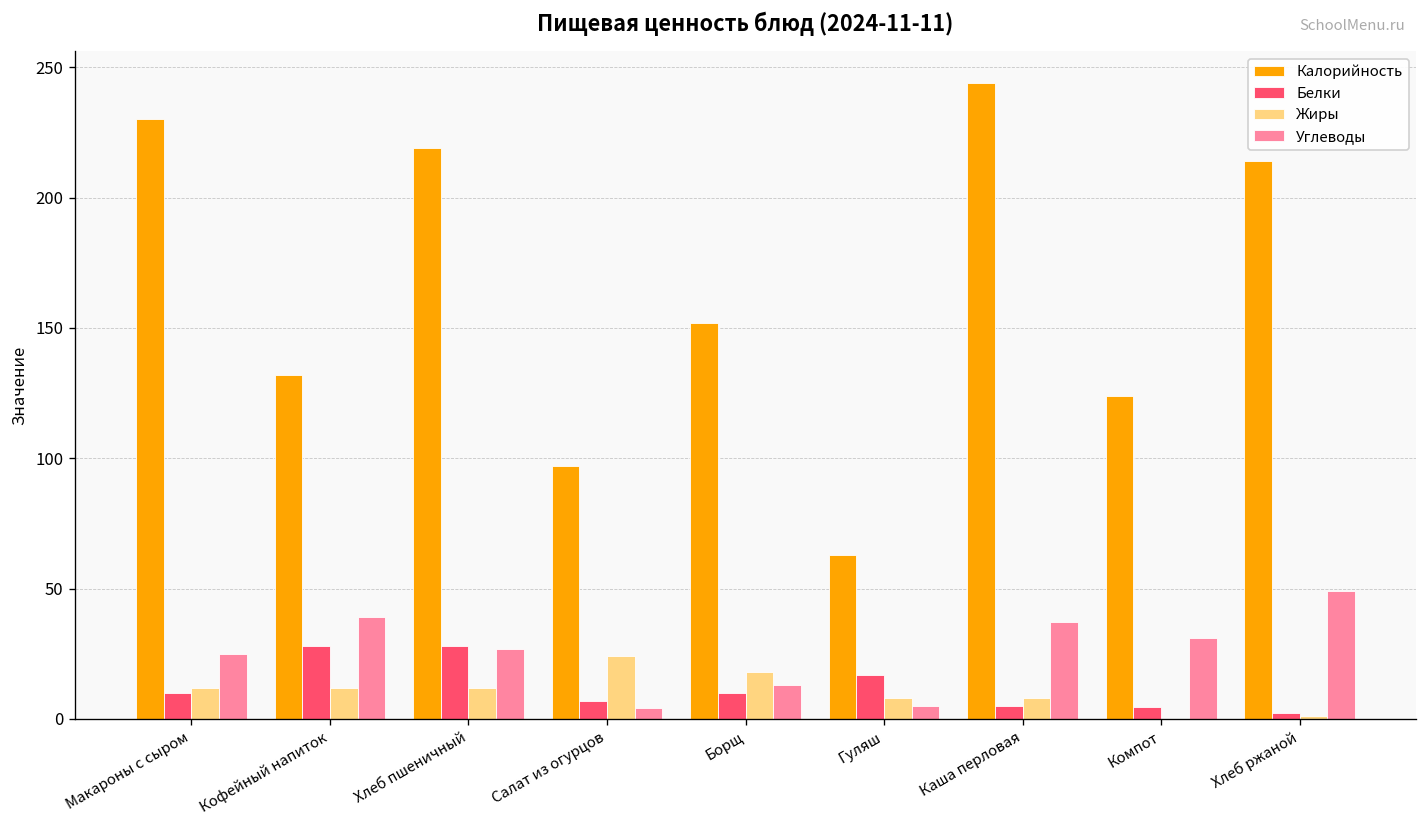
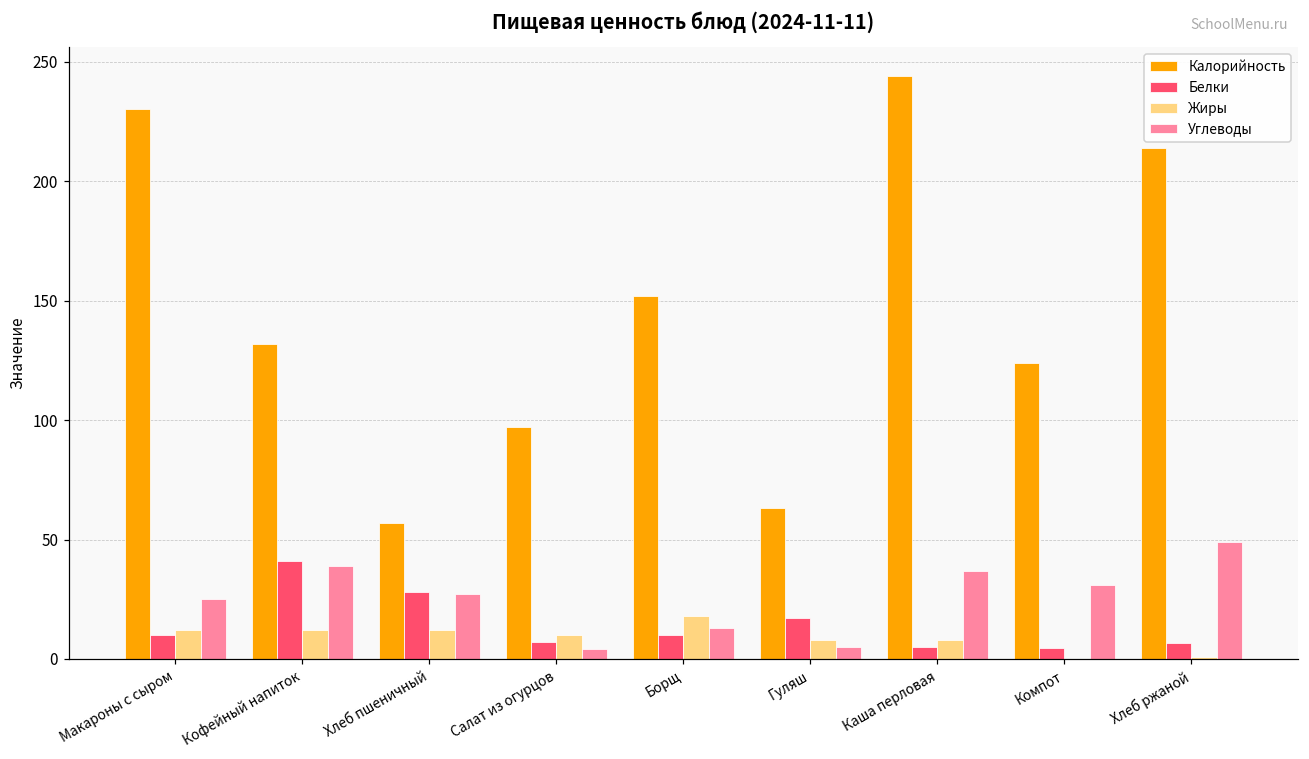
Белки, Кофейный напиток: 28 -> 41
Калорийность, Хлеб пшеничный: 219 -> 57
Жиры, Салат из огурцов: 24 -> 10
Белки, Хлеб ржаной: 2 -> 7
